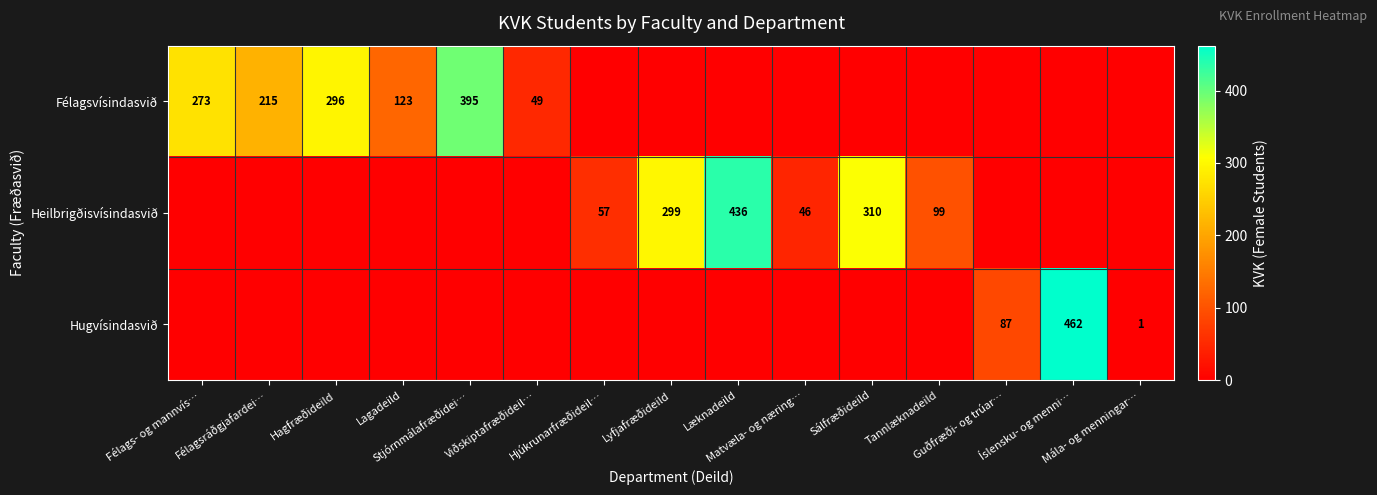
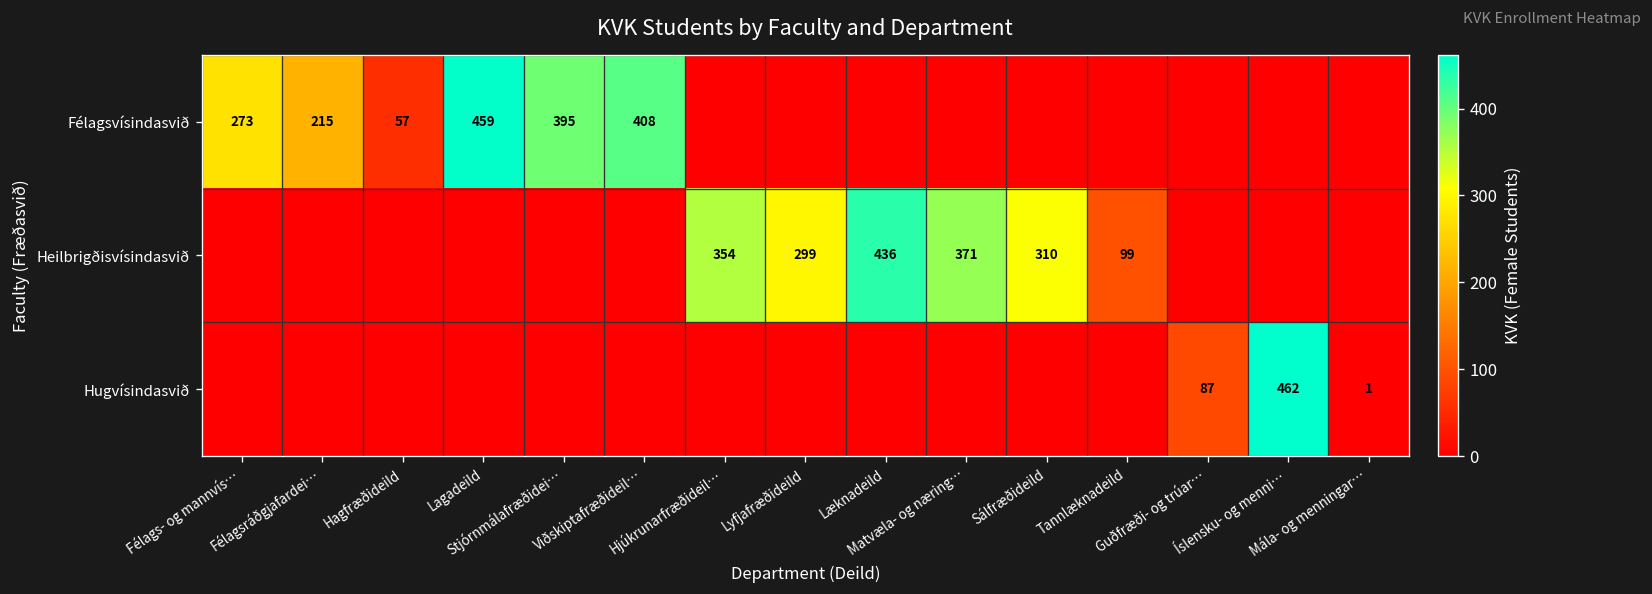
Félagsvísindasvið, Hagfræðideild: 296 -> 57
Félagsvísindasvið, Lagadeild: 123 -> 459
Félagsvísindasvið, Viðskiptafræðideil…: 49 -> 408
Heilbrigðisvísindasvið, Hjúkrunarfræðideil…: 57 -> 354
Heilbrigðisvísindasvið, Matvæla- og næring…: 46 -> 371
